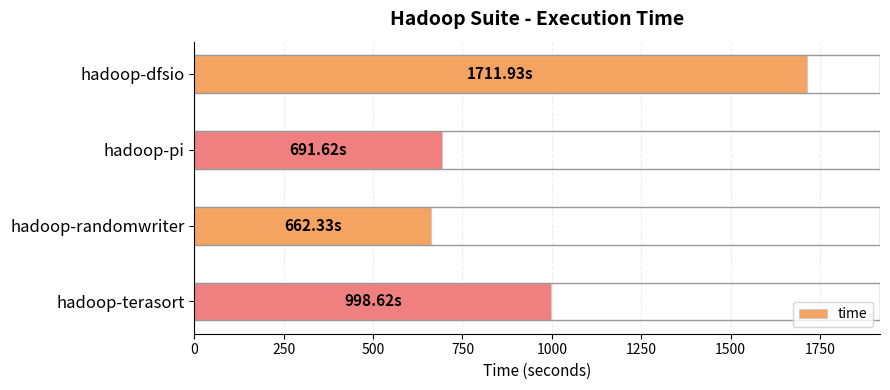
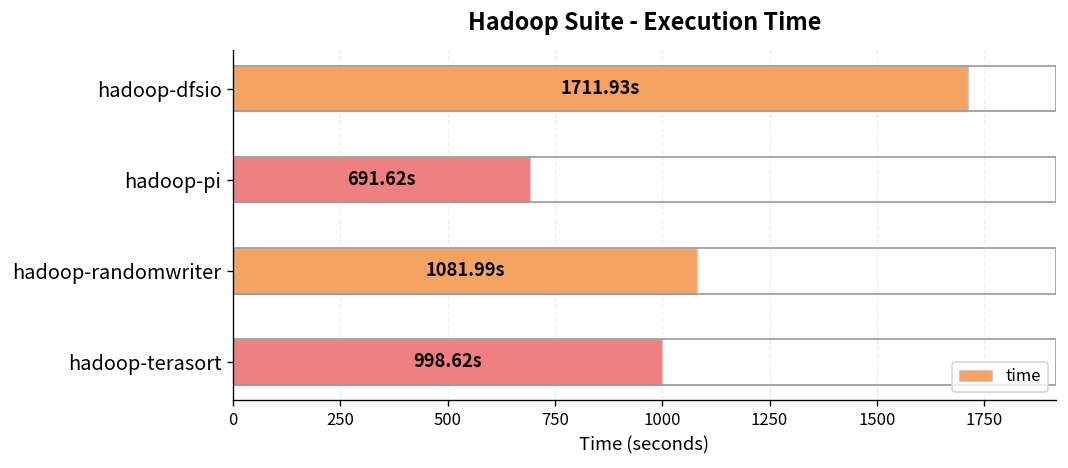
hadoop-randomwriter: 662.33s -> 1081.99s
